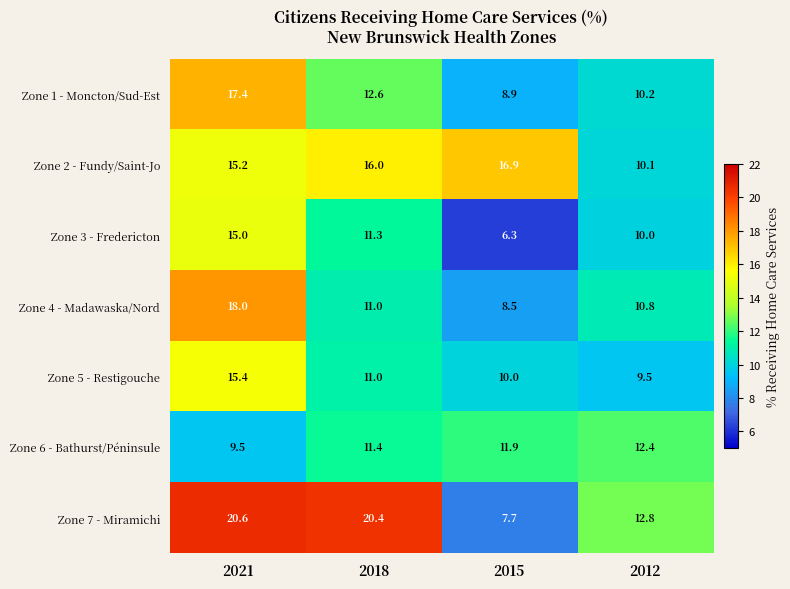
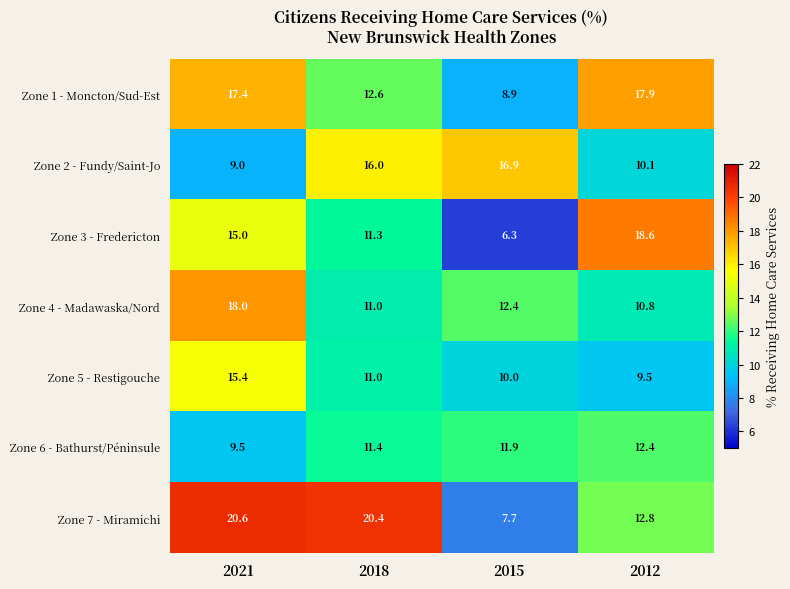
Zone 1 - Moncton/Sud-Est, 2012: 10.2 -> 17.9
Zone 2 - Fundy/Saint-Jo, 2021: 15.2 -> 9.0
Zone 3 - Fredericton, 2012: 10.0 -> 18.6
Zone 4 - Madawaska/Nord, 2015: 8.5 -> 12.4
